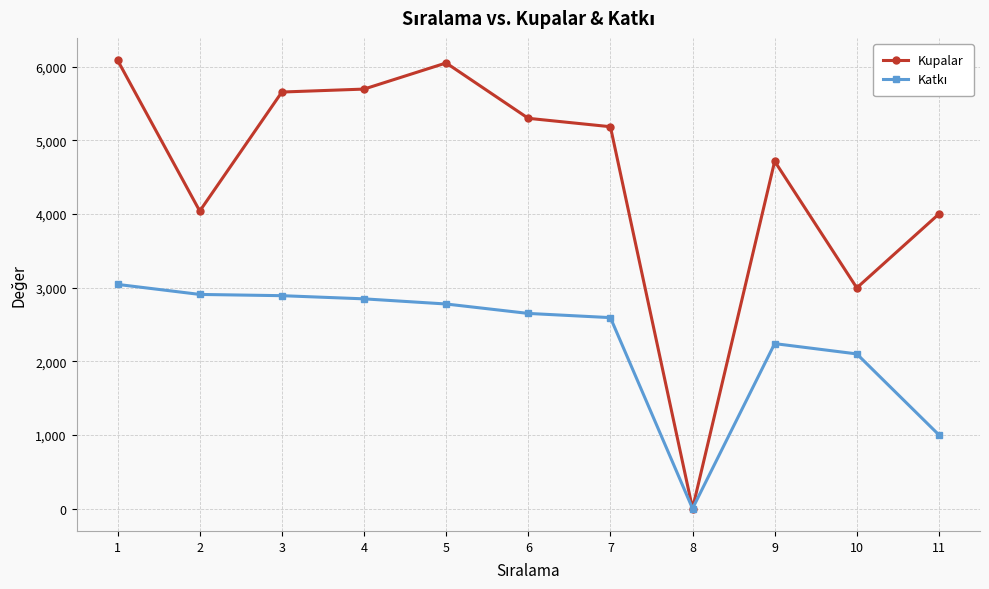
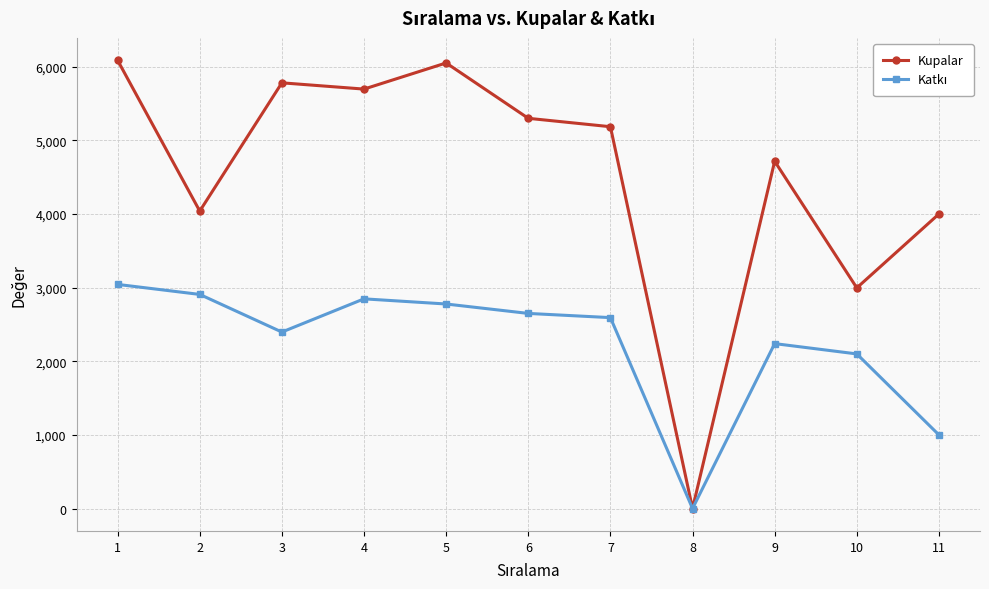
Kupalar, 3: 5,700 -> 5,800
Katkı, 3: 2,900 -> 2,400
